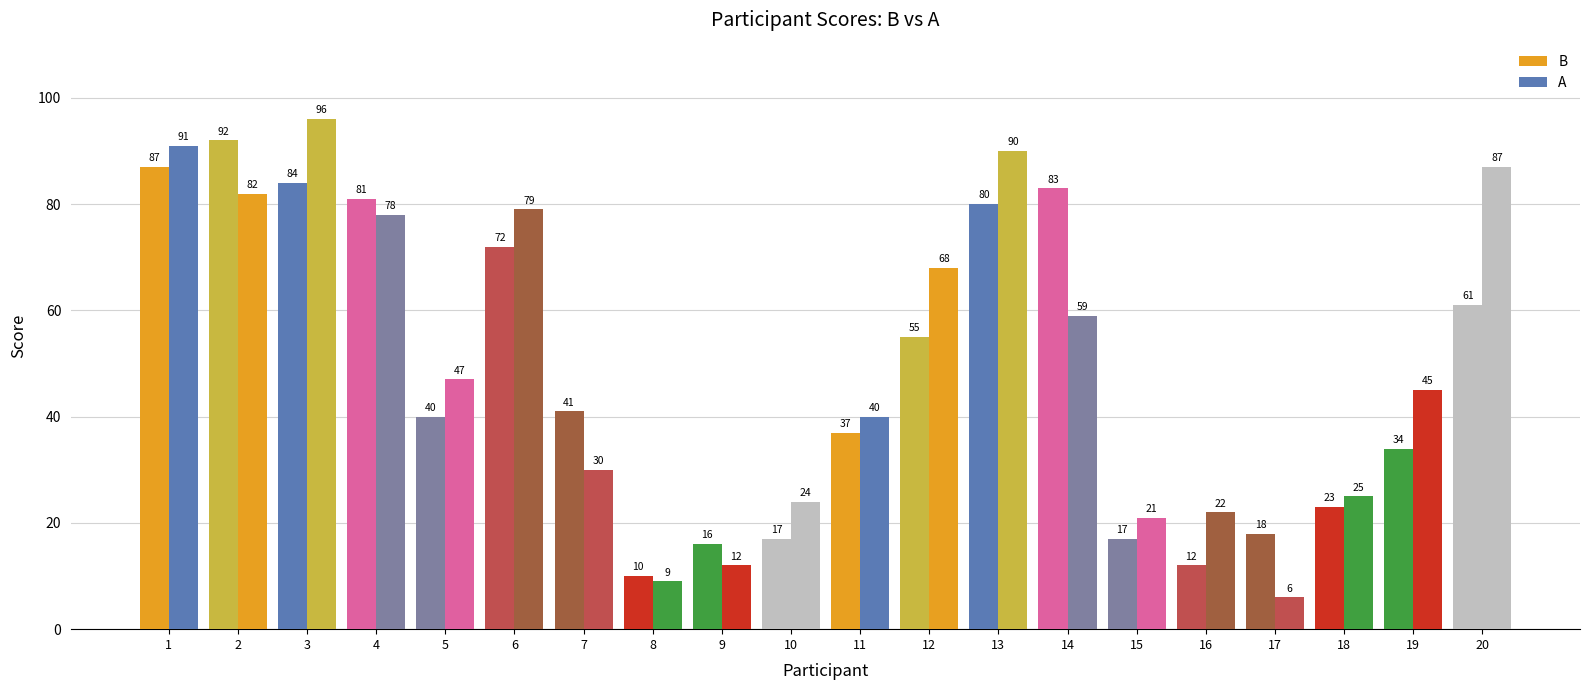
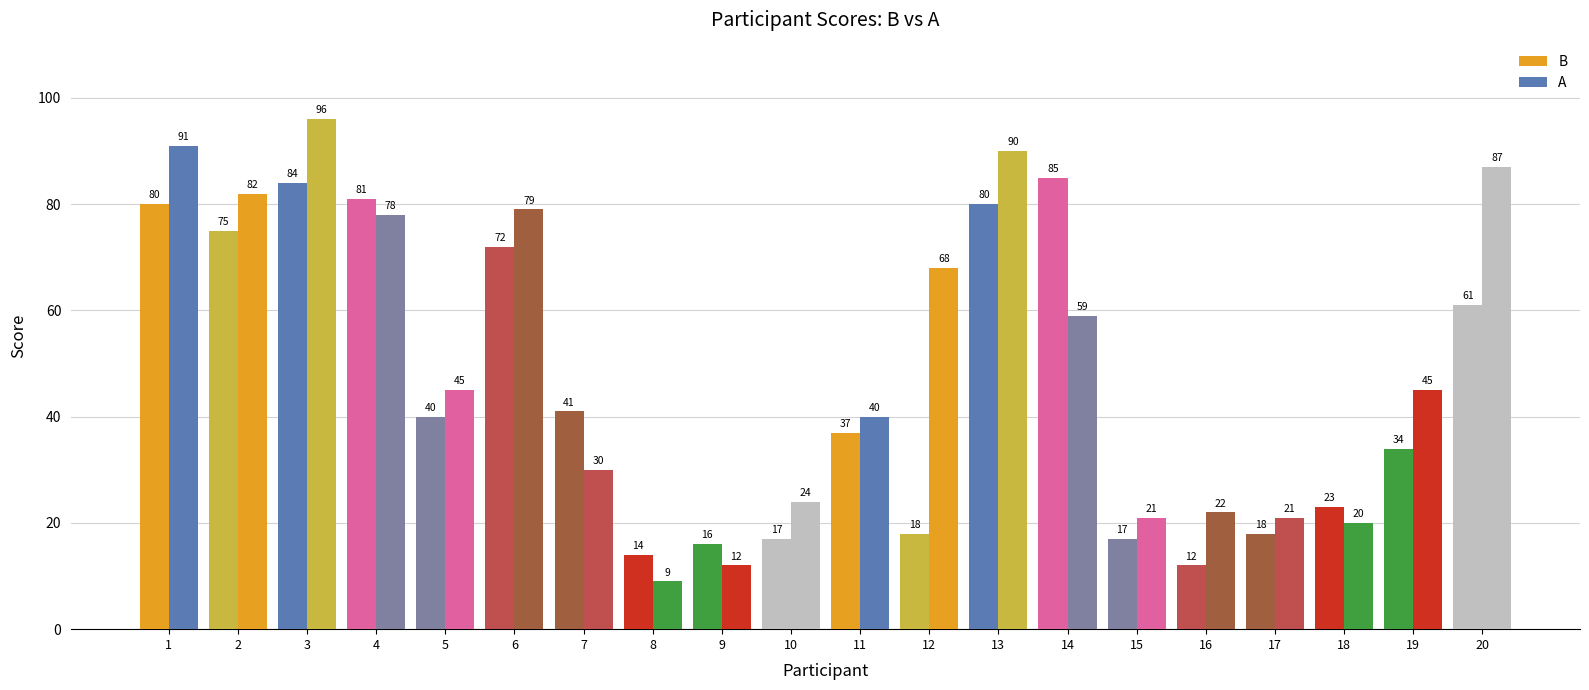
B, 1: 87 -> 80
B, 2: 92 -> 75
A, 5: 47 -> 45
B, 8: 10 -> 14
B, 12: 55 -> 18
B, 14: 83 -> 85
A, 17: 6 -> 21
A, 18: 25 -> 20
